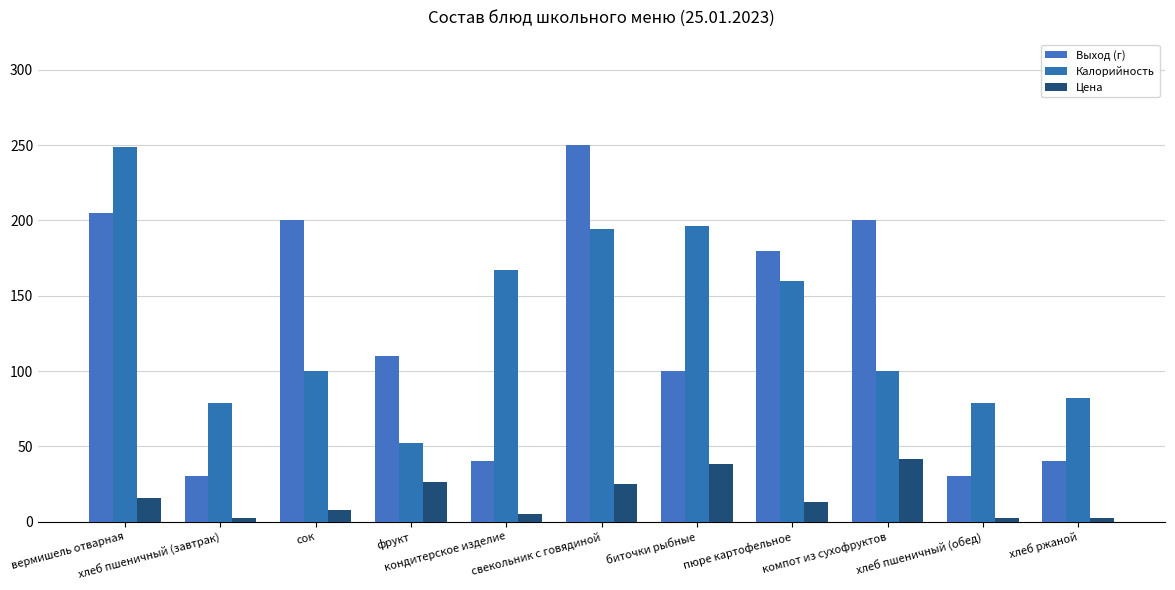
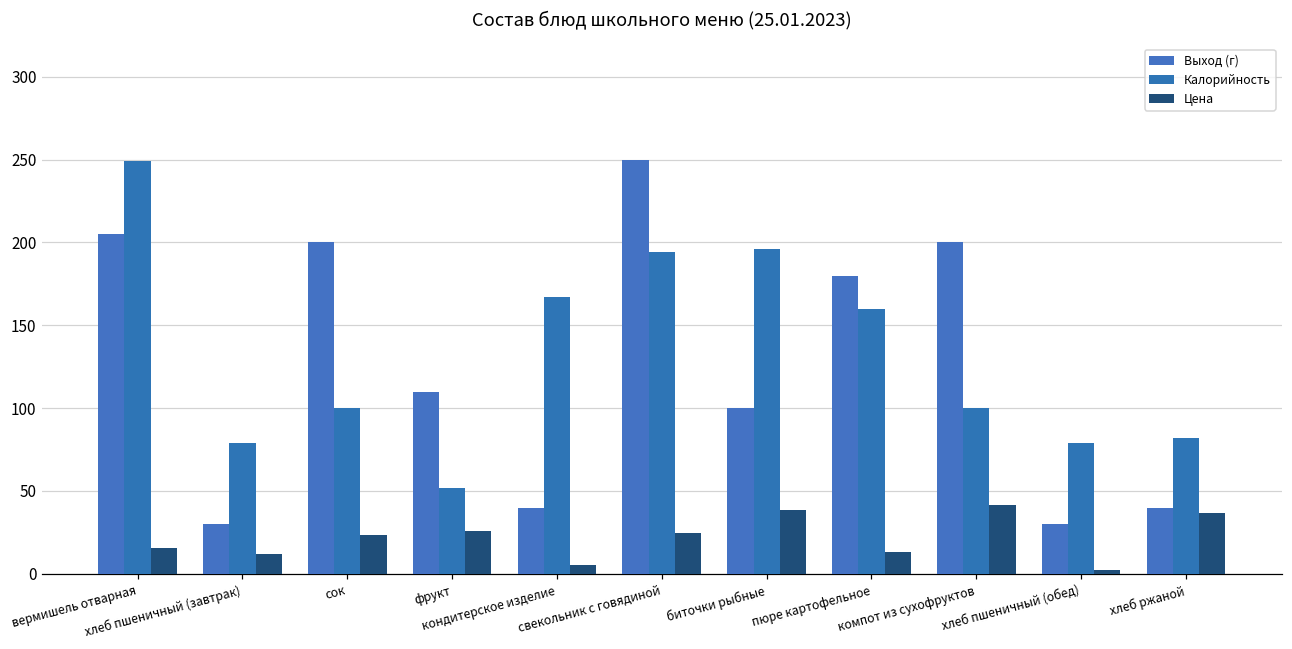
Цена, хлеб пшеничный (завтрак): 2 -> 12
Цена, сок: 8 -> 24
Цена, хлеб ржаной: 2 -> 37
